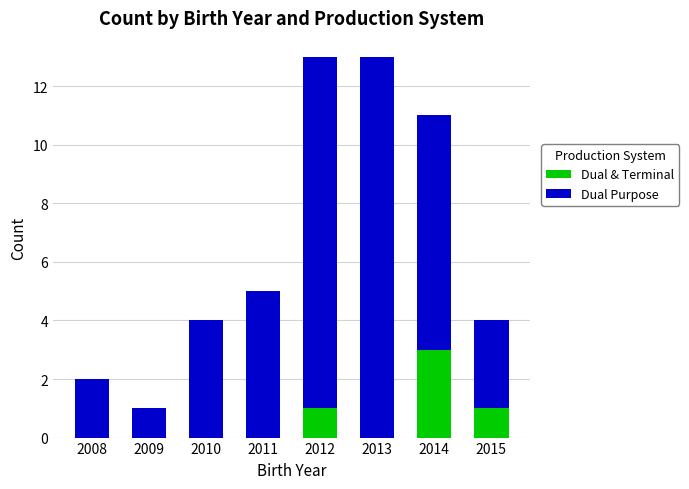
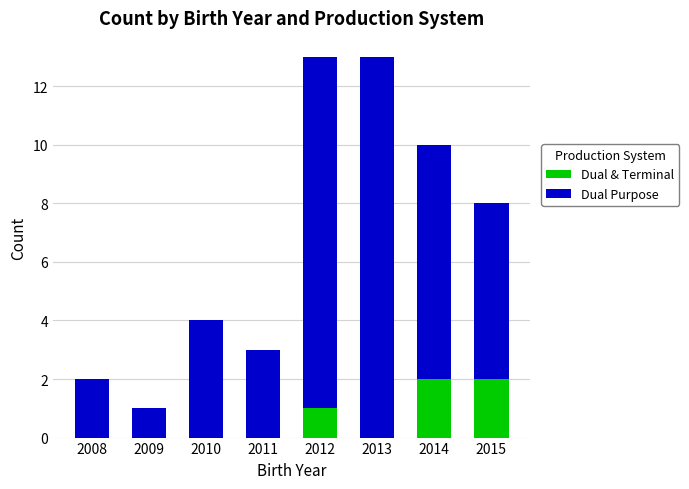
Dual Purpose, 2011: 5 -> 3
Dual & Terminal, 2014: 3 -> 2
Dual & Terminal, 2015: 1 -> 2
Dual Purpose, 2015: 3 -> 6
